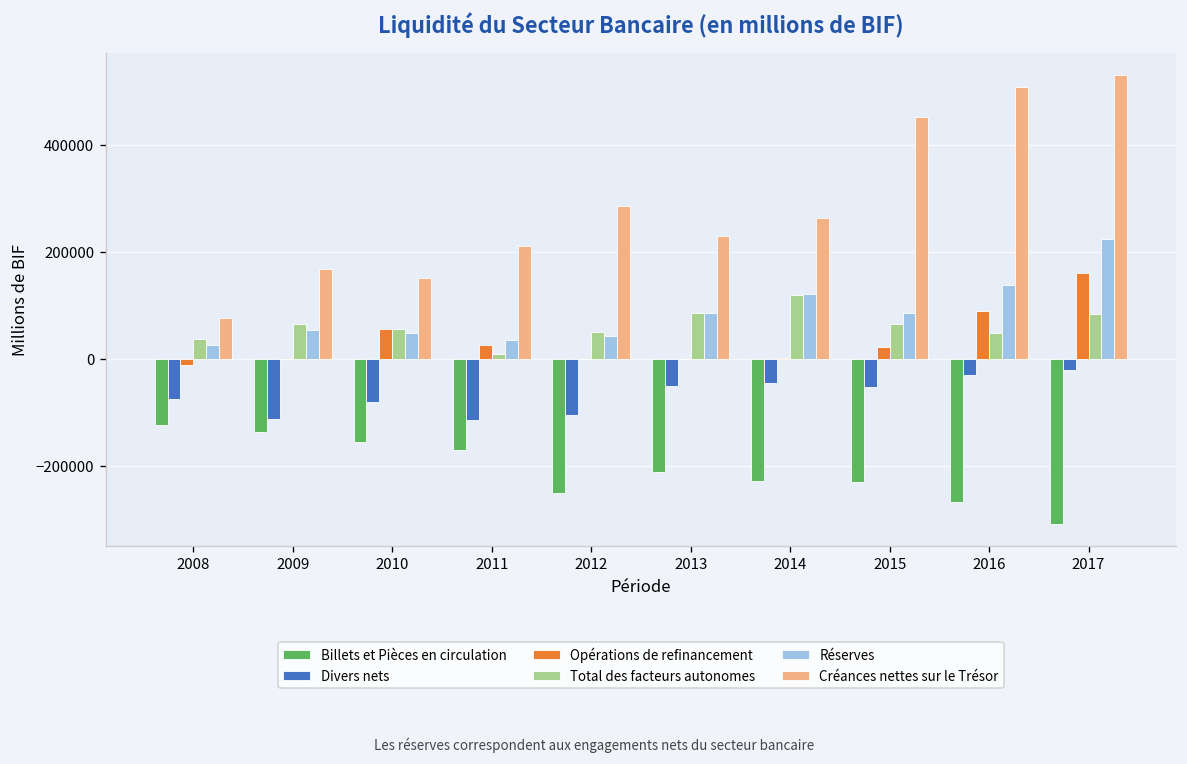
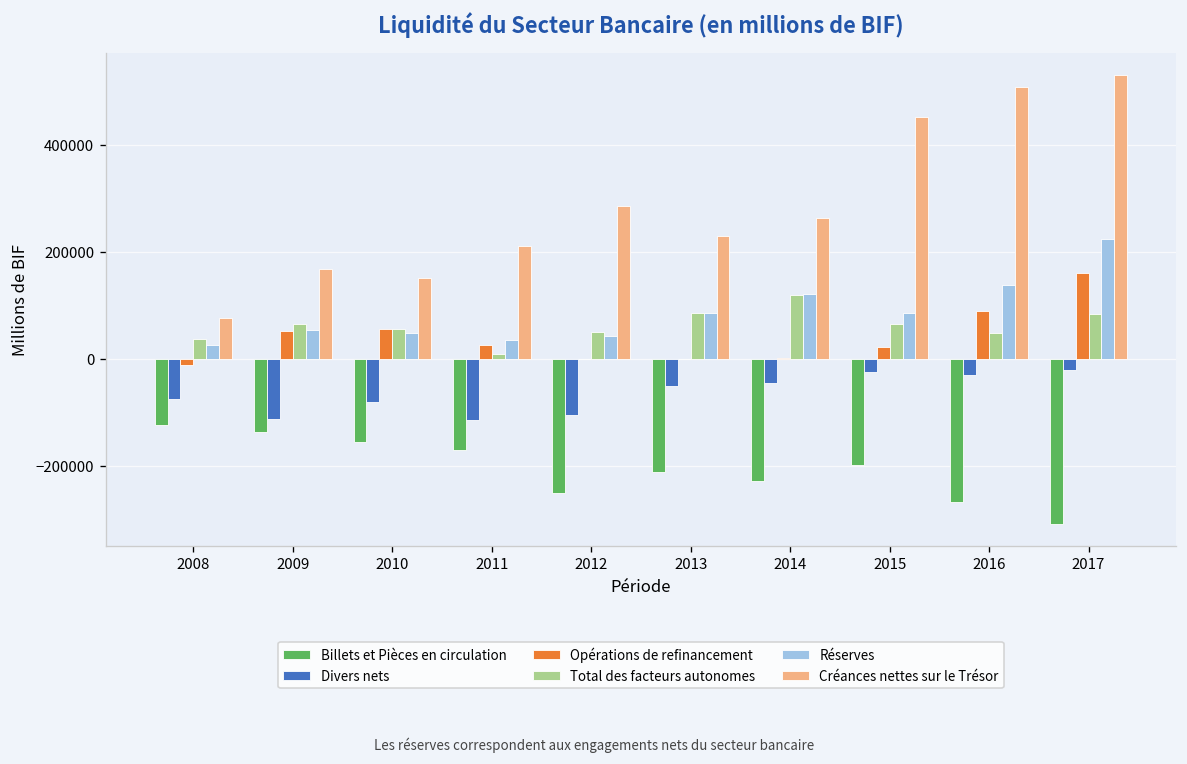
Opérations de refinancement, 2009: 0 -> 50000
Billets et Pièces en circulation, 2015: -230000 -> -200000
Divers nets, 2015: -50000 -> -20000
